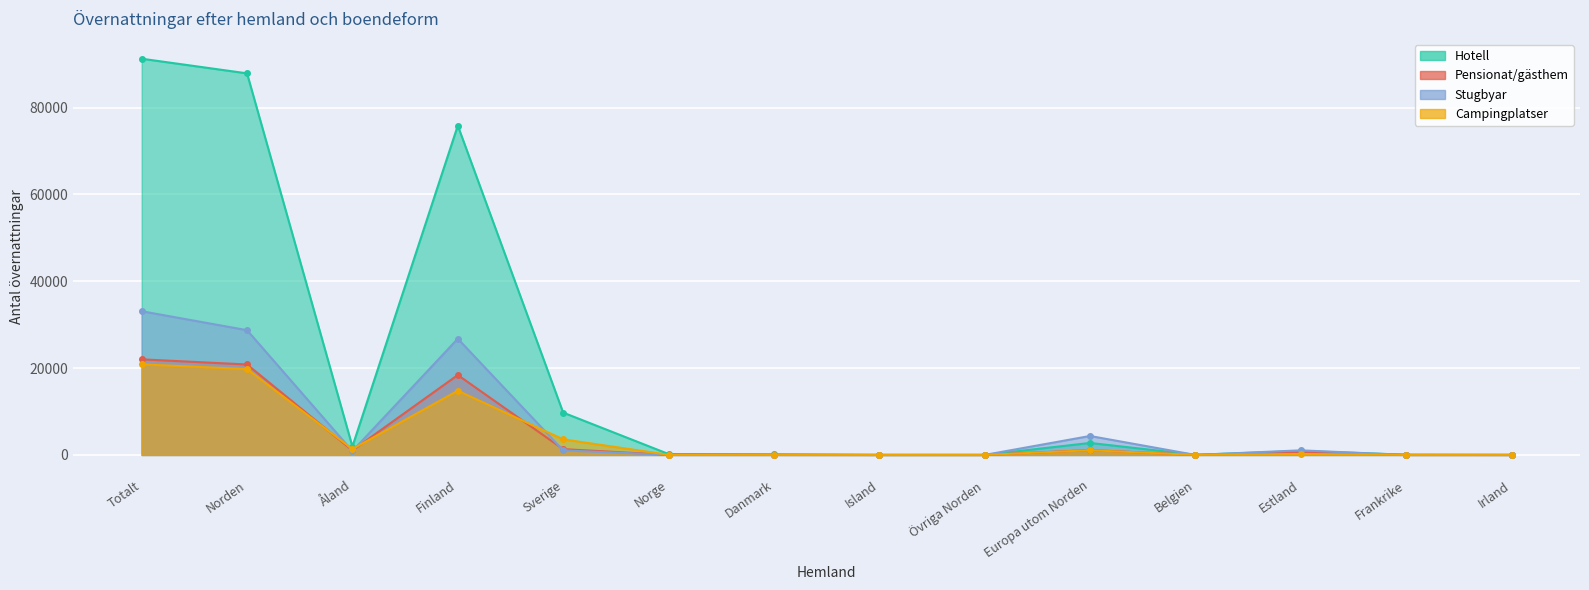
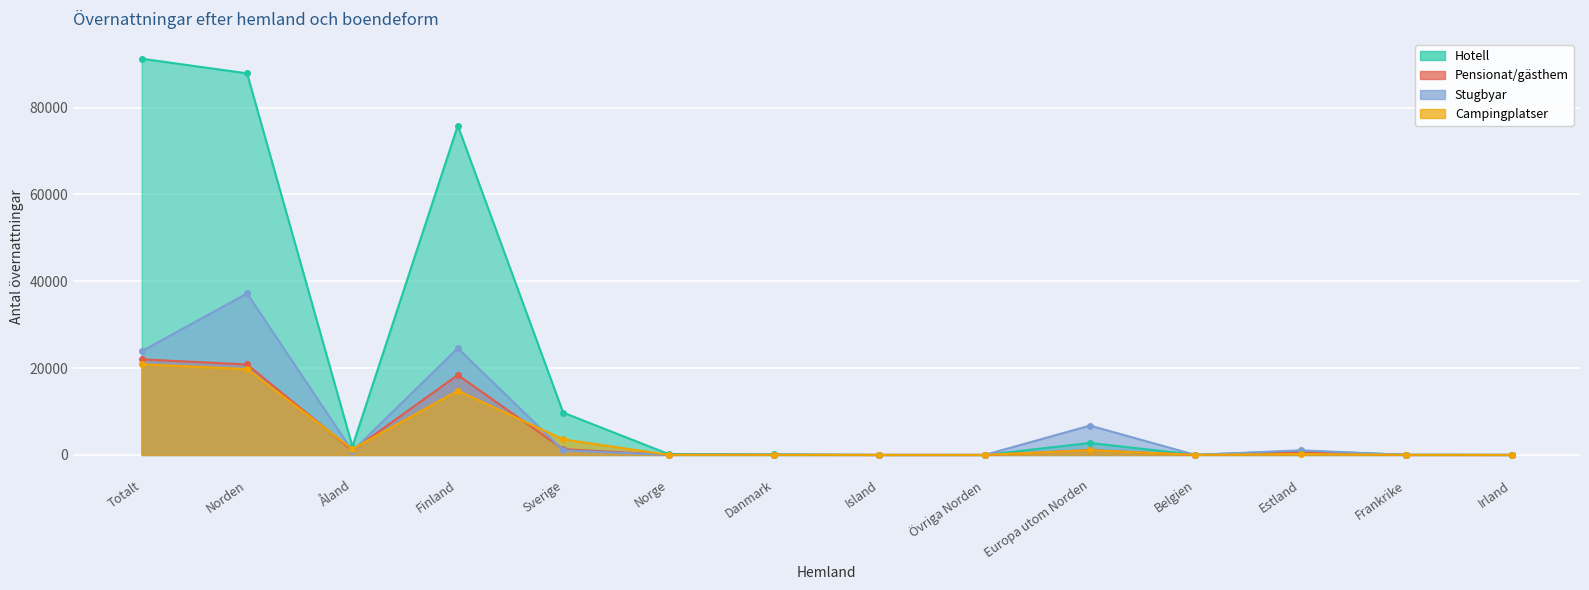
Stugbyar, Totalt: 33000 -> 24000
Stugbyar, Norden: 29000 -> 37000
Stugbyar, Finland: 27000 -> 25000
Stugbyar, Europa utom Norden: 4000 -> 7000
